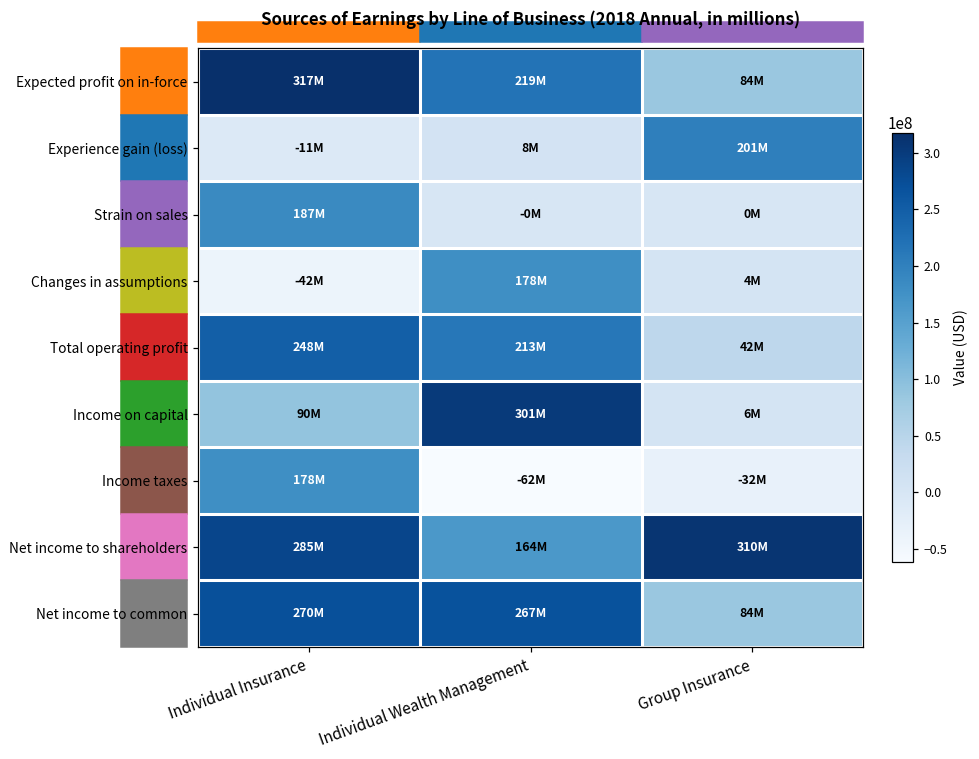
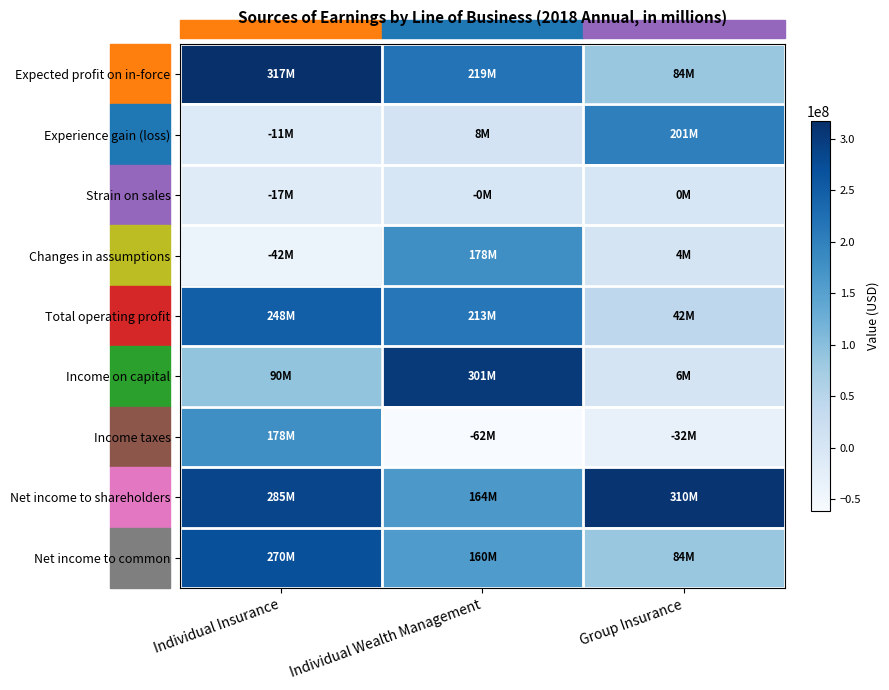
Strain on sales, Individual Insurance: 187M -> -17M
Net income to common, Individual Wealth Management: 267M -> 160M
